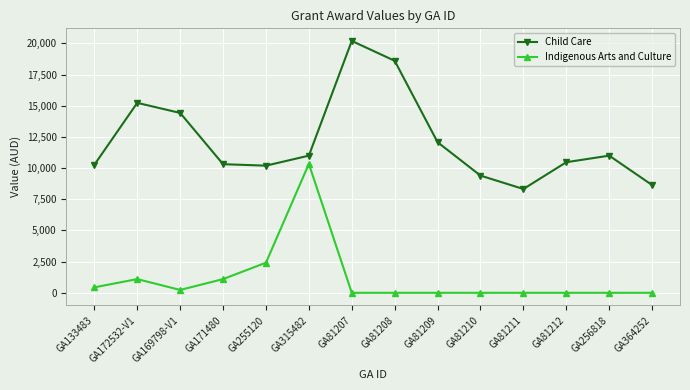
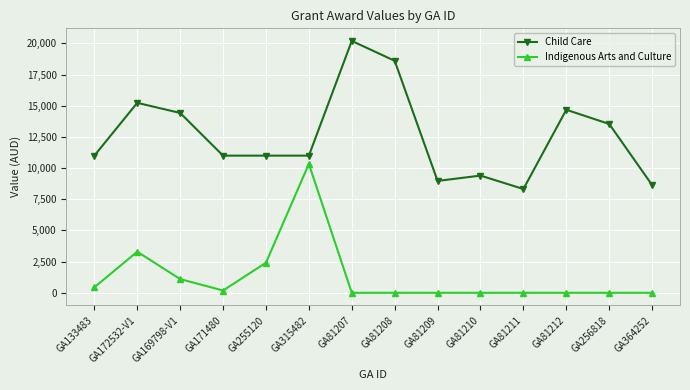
Child Care, GA133483: 10,300 -> 11,000
Indigenous Arts and Culture, GA172532-V1: 1,100 -> 3,300
Indigenous Arts and Culture, GA169798-V1: 200 -> 1,100
Child Care, GA171480: 10,300 -> 11,000
Indigenous Arts and Culture, GA171480: 1,100 -> 200
Child Care, GA255120: 10,200 -> 11,000
Child Care, GA81209: 12,100 -> 9,000
Child Care, GA81212: 10,500 -> 14,700
Child Care, GA256818: 11,000 -> 13,500
